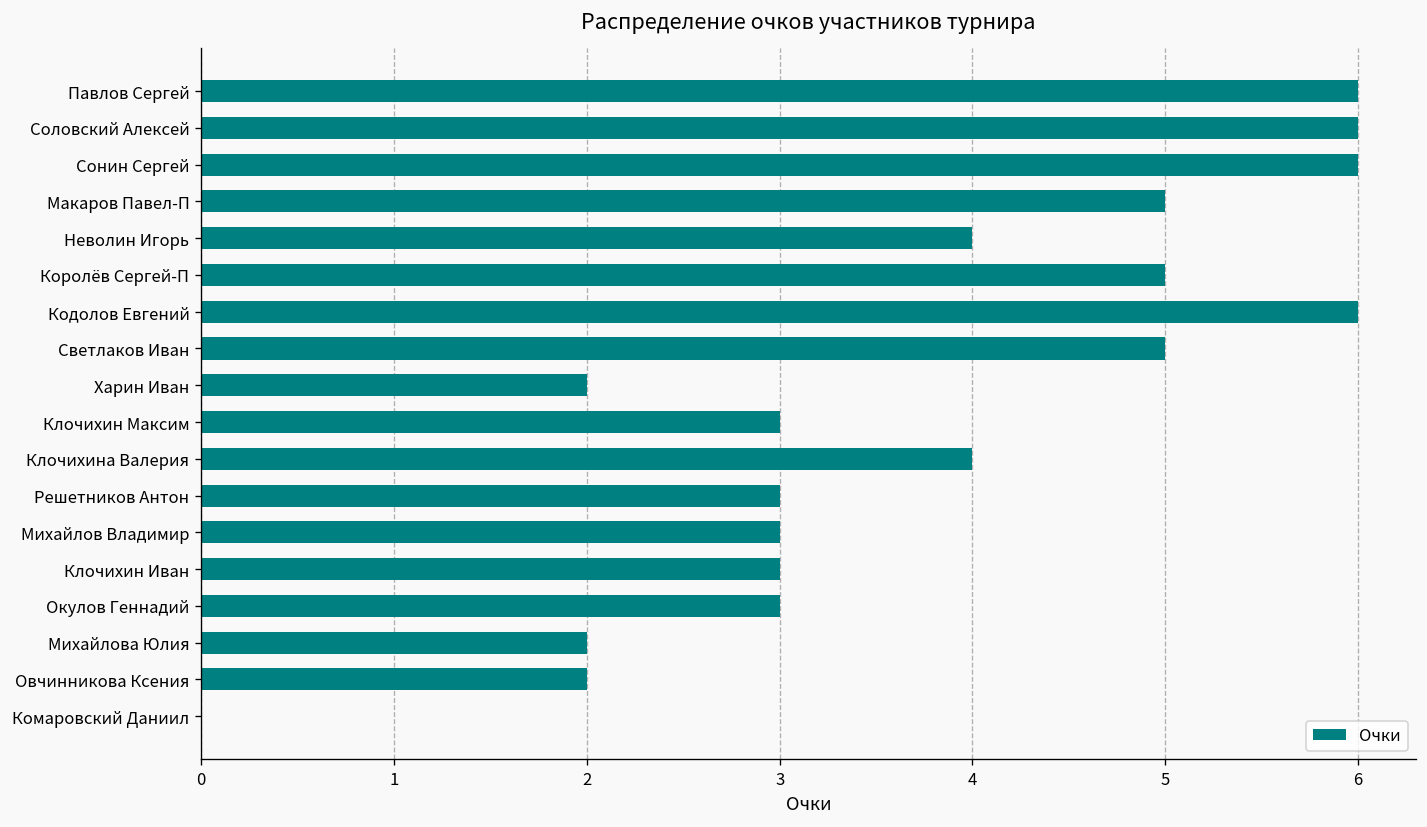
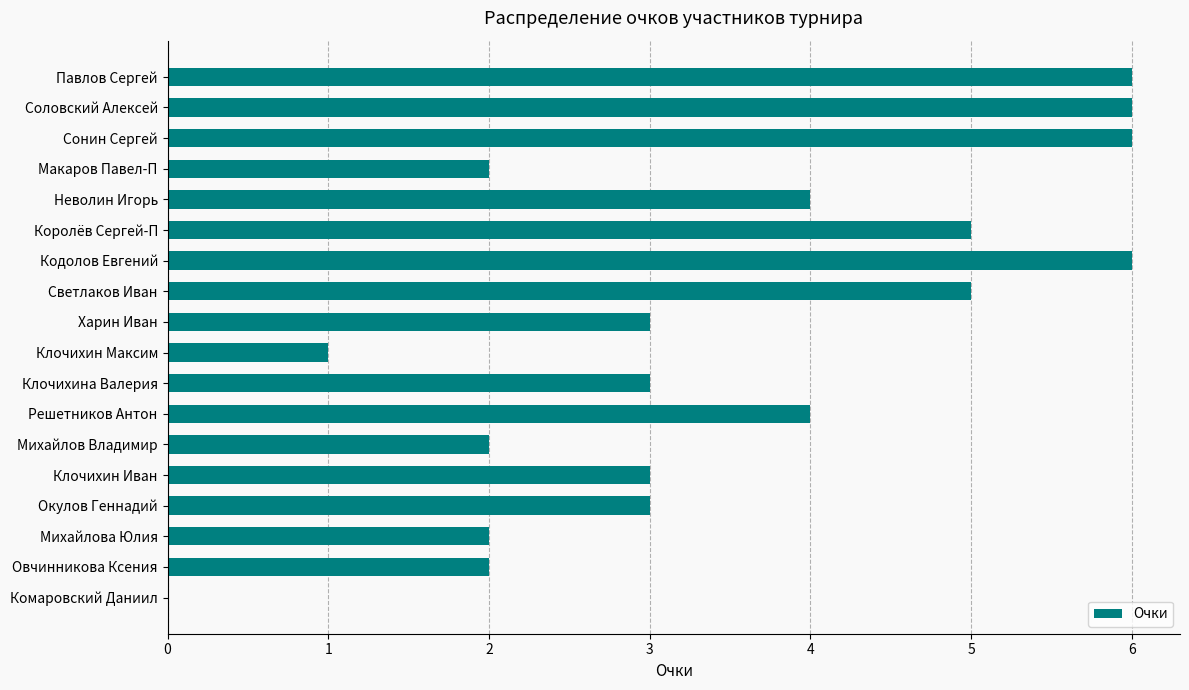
Макаров Павел-П: 5 -> 2
Харин Иван: 2 -> 3
Клочихин Максим: 3 -> 1
Клочихина Валерия: 4 -> 3
Решетников Антон: 3 -> 4
Михайлов Владимир: 3 -> 2
